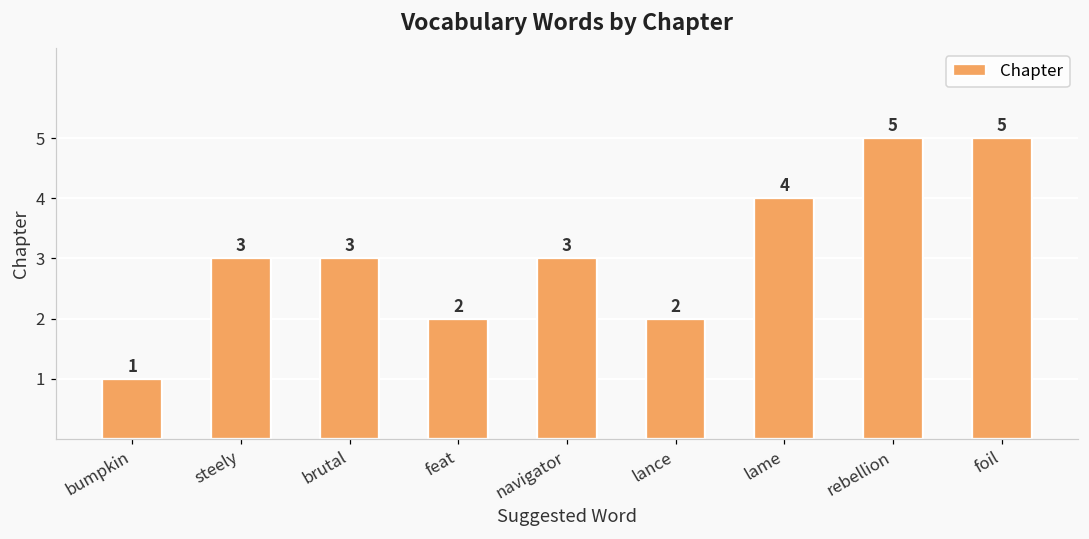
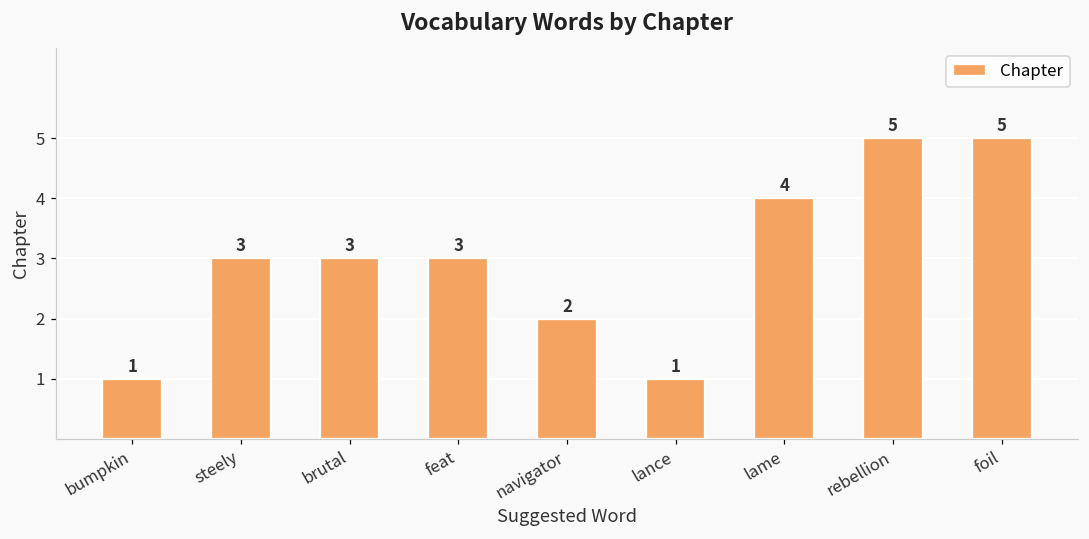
feat: 2 -> 3
navigator: 3 -> 2
lance: 2 -> 1
